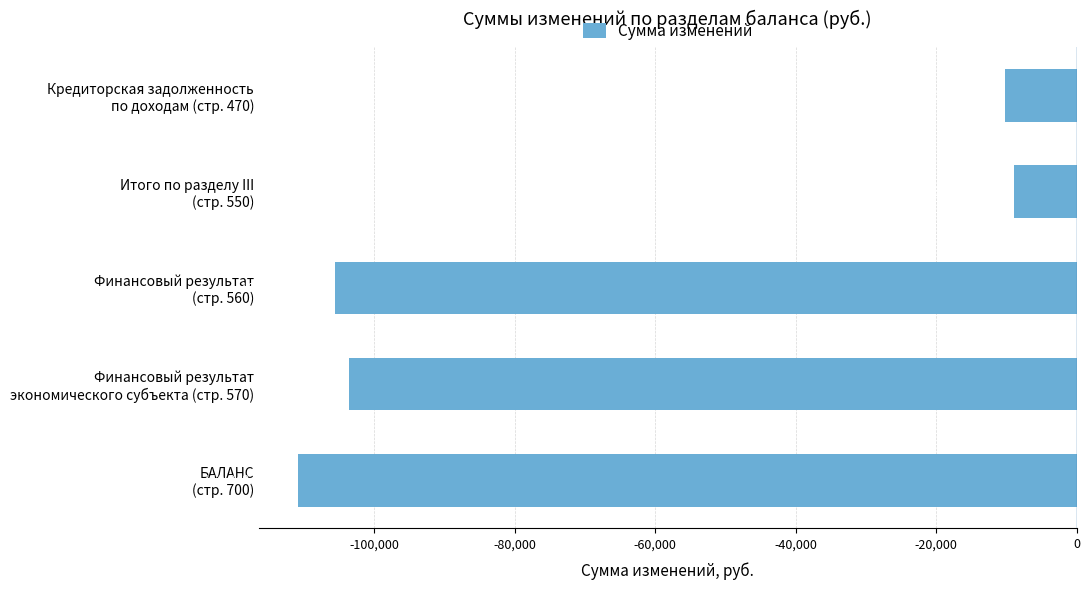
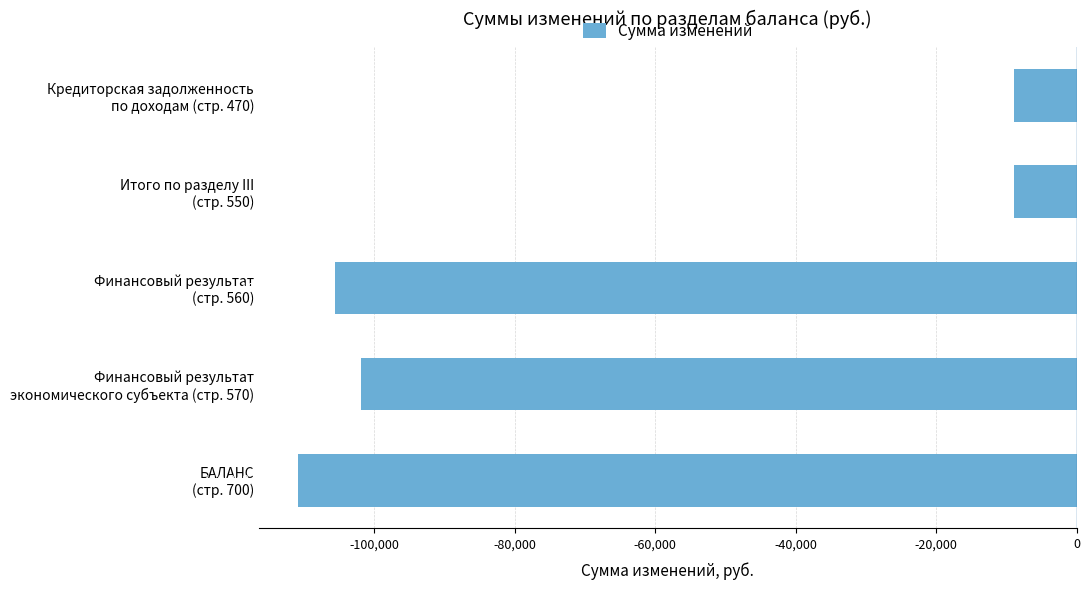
Кредиторская задолженность по доходам (стр. 470): -10,000 -> -9,000
Финансовый результат экономического субъекта (стр. 570): -104,000 -> -102,000
